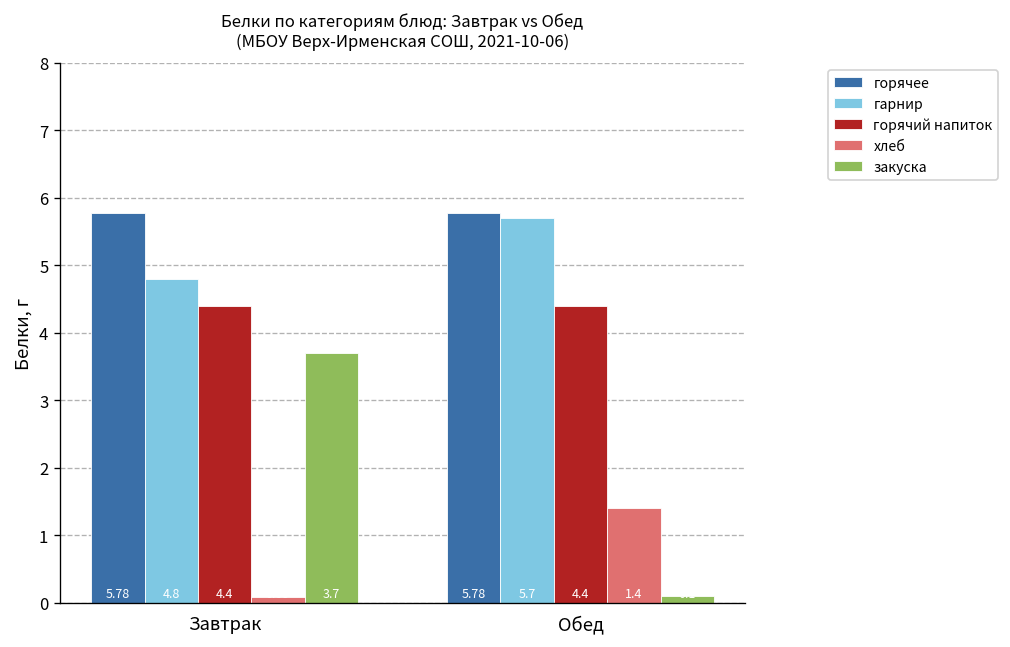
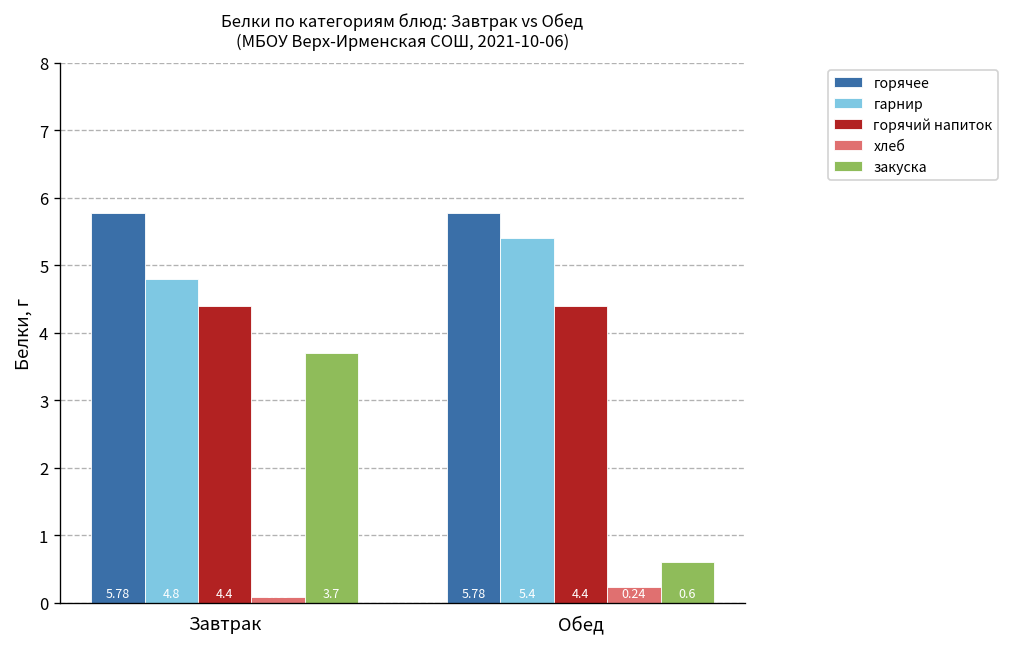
гарнир, Обед: 5.7 -> 5.4
хлеб, Обед: 1.4 -> 0.24
закуска, Обед: 0.1 -> 0.6
